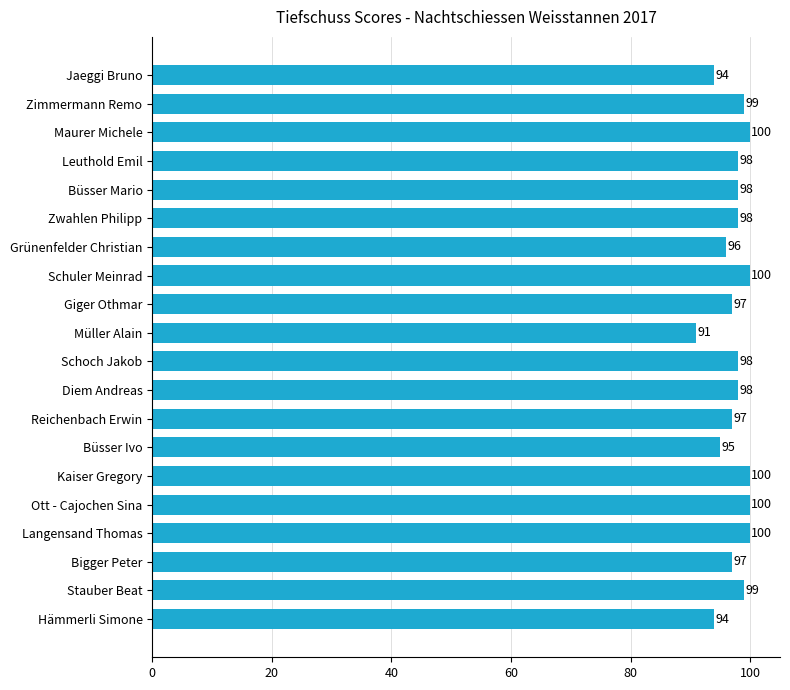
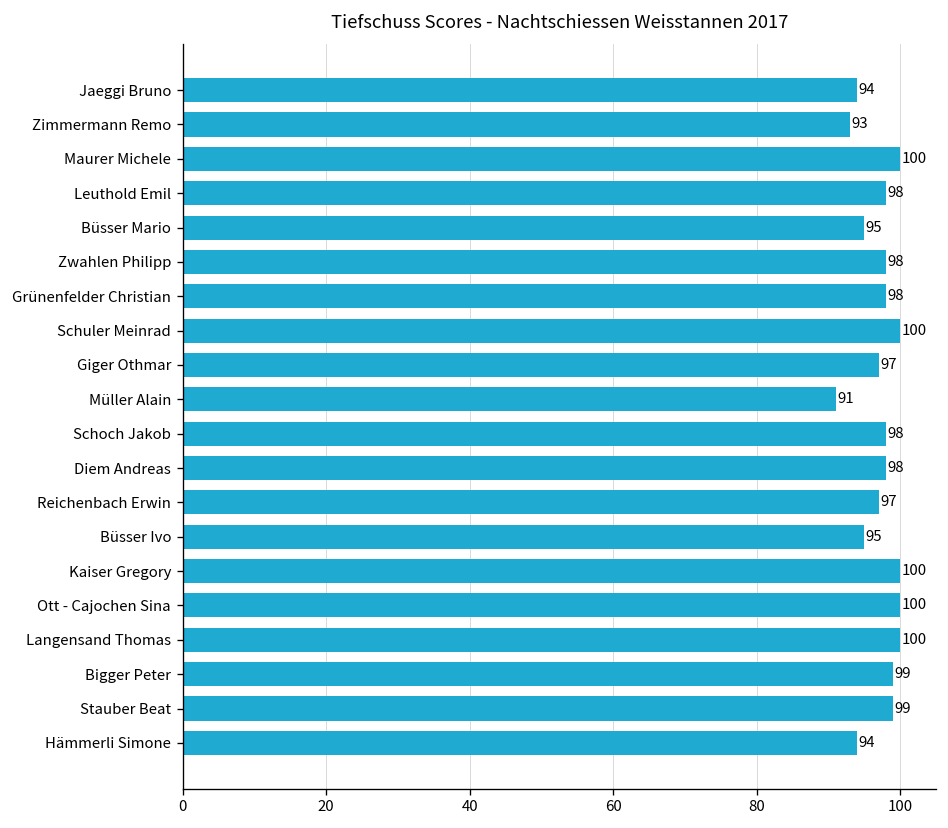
Zimmermann Remo: 99 -> 93
Büsser Mario: 98 -> 95
Grünenfelder Christian: 96 -> 98
Bigger Peter: 97 -> 99
